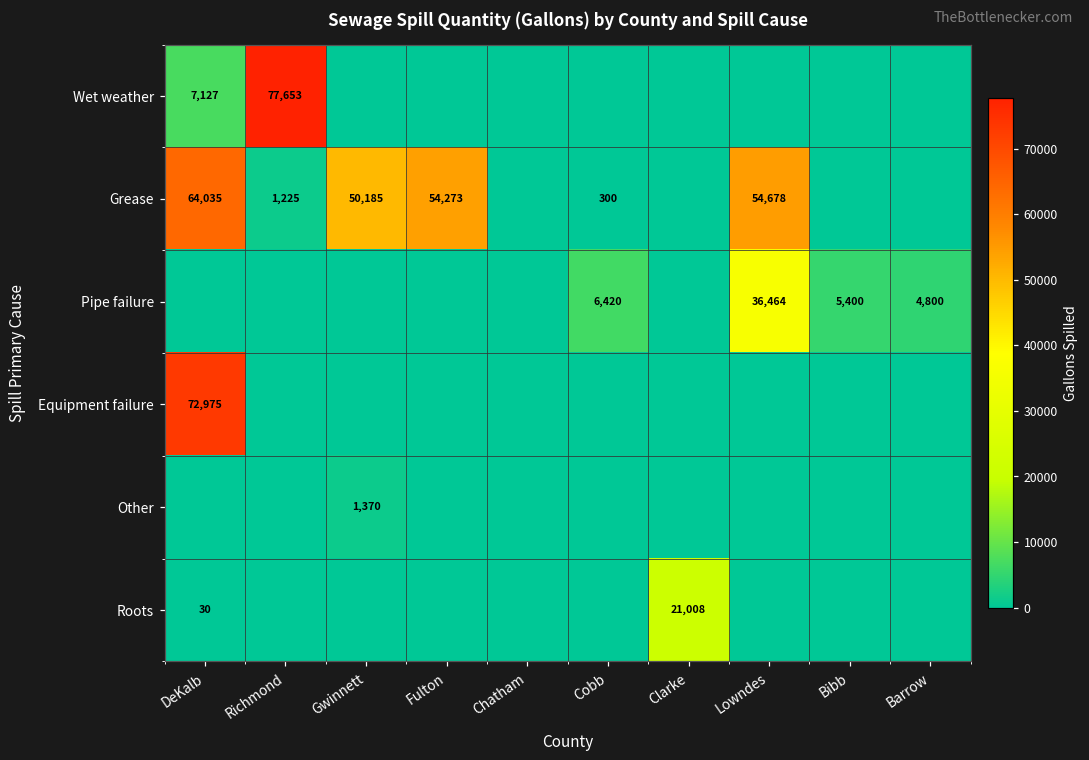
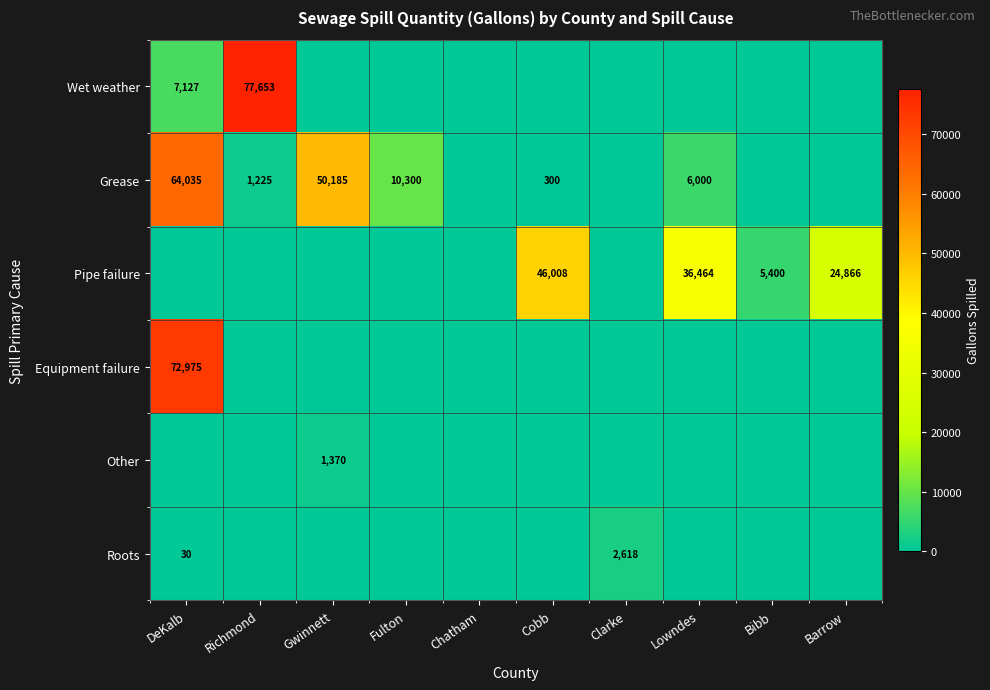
Grease, Fulton: 54,273 -> 10,300
Grease, Lowndes: 54,678 -> 6,000
Pipe failure, Cobb: 6,420 -> 46,008
Pipe failure, Barrow: 4,800 -> 24,866
Roots, Clarke: 21,008 -> 2,618
